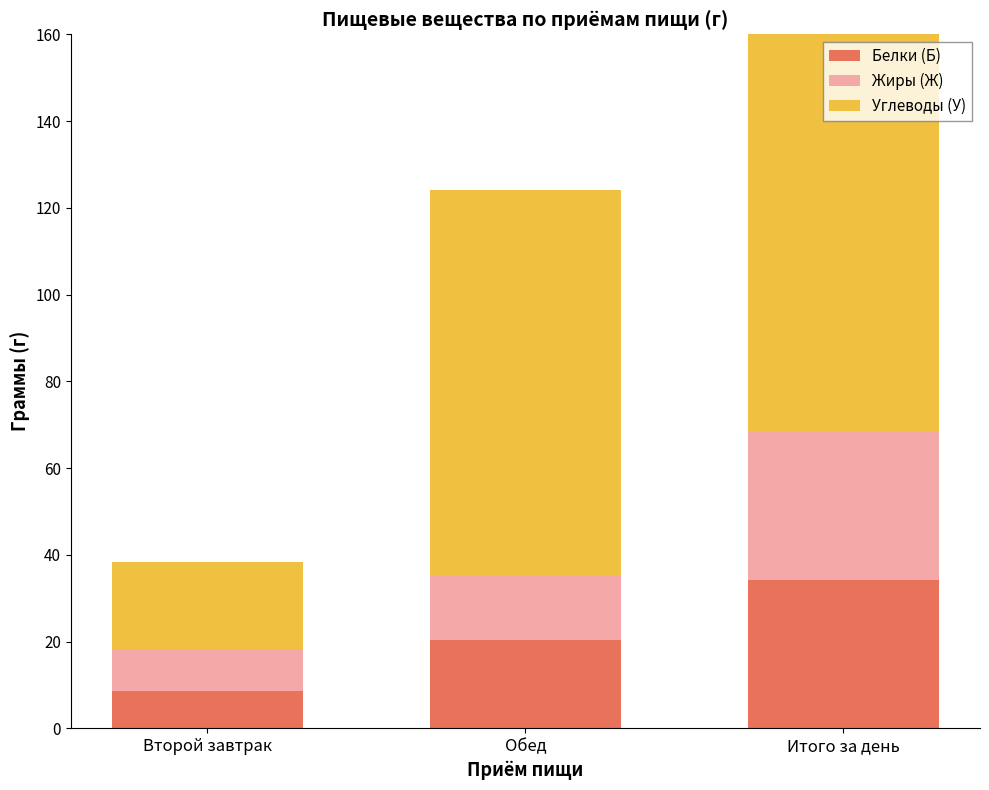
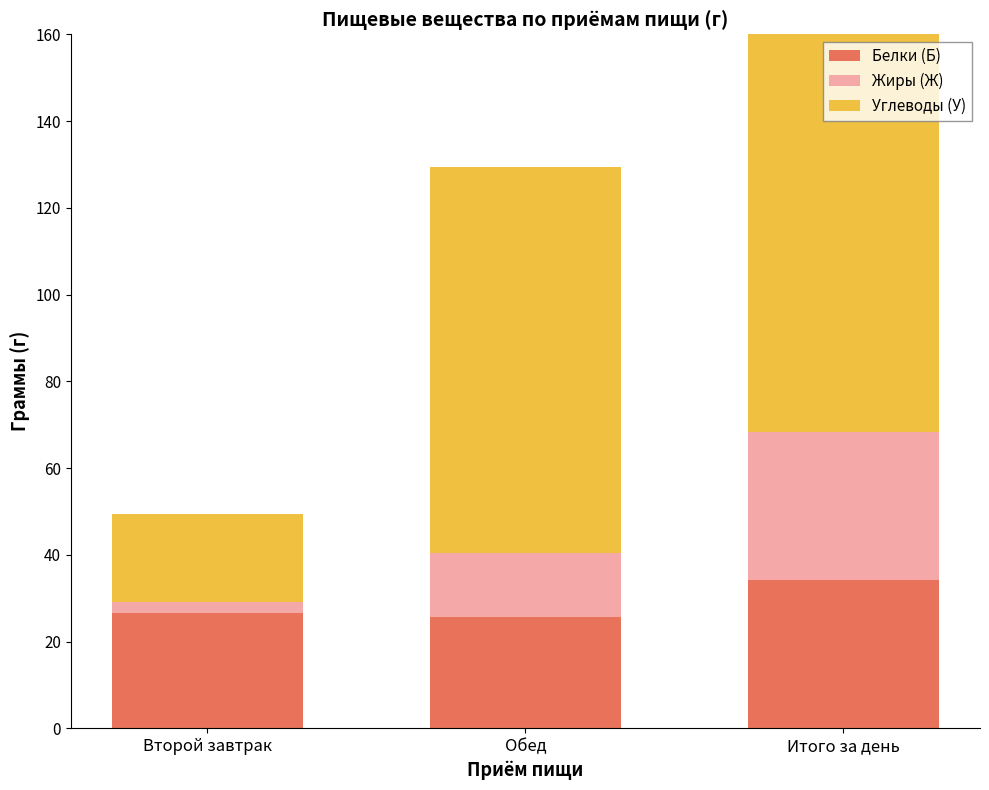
Белки (Б), Второй завтрак: 9 -> 27
Жиры (Ж), Второй завтрак: 9 -> 3
Белки (Б), Обед: 20 -> 26
